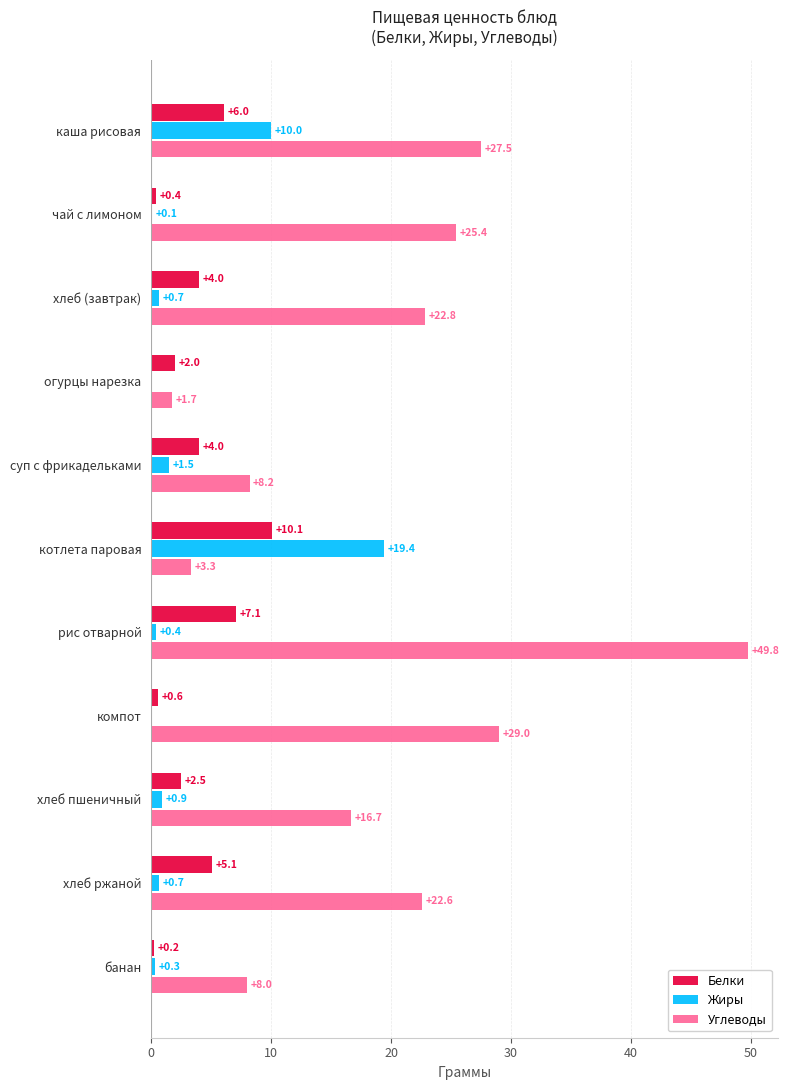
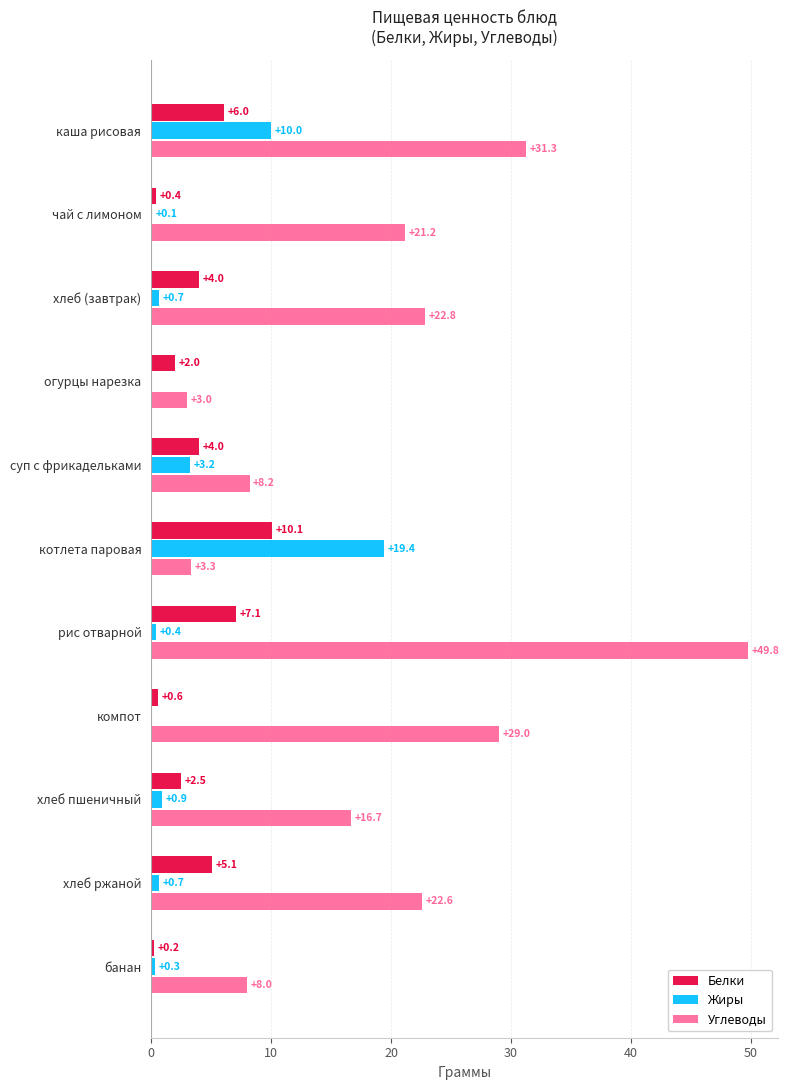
Углеводы, каша рисовая: +27.5 -> +31.3
Углеводы, чай с лимоном: +25.4 -> +21.2
Углеводы, огурцы нарезка: +1.7 -> +3.0
Жиры, суп с фрикадельками: +1.5 -> +3.2
